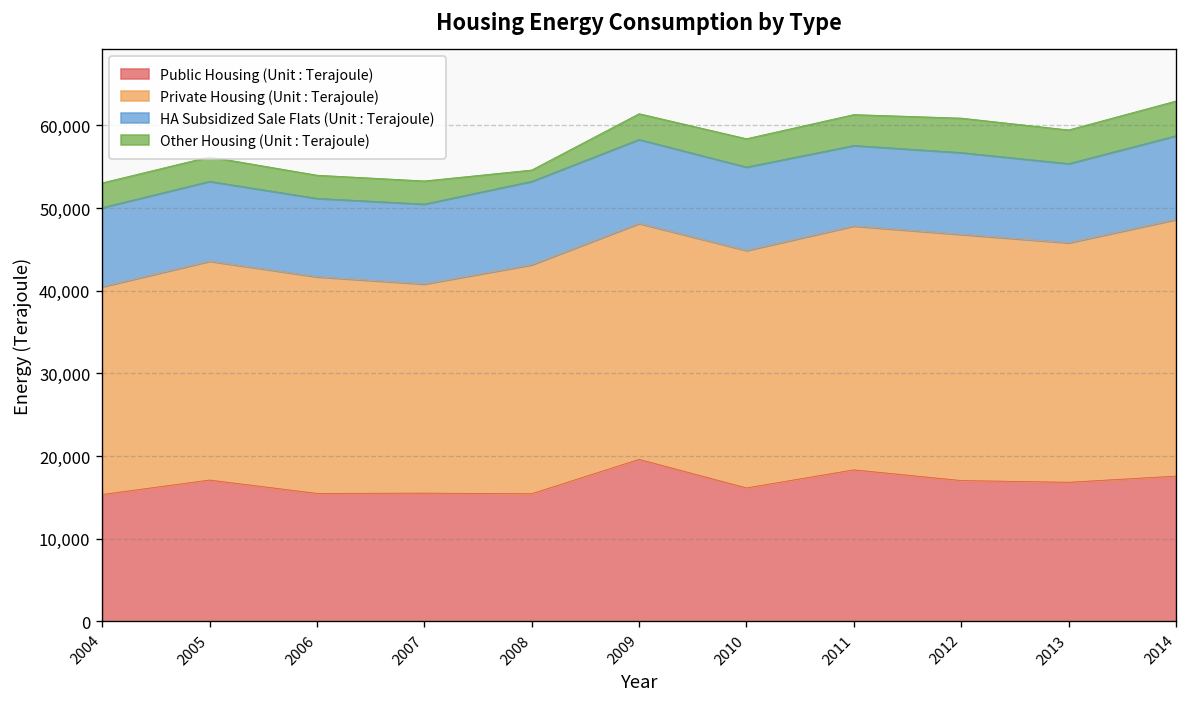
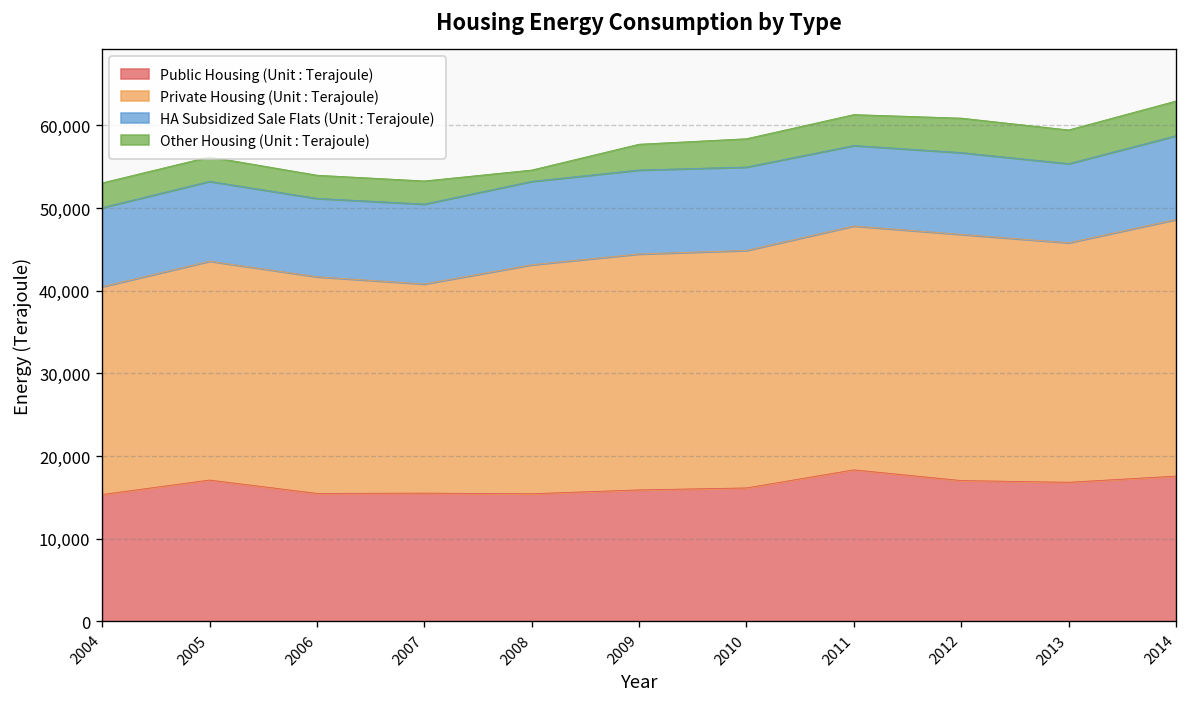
Public Housing (Unit : Terajoule), 2009: 20,000 -> 16,000
